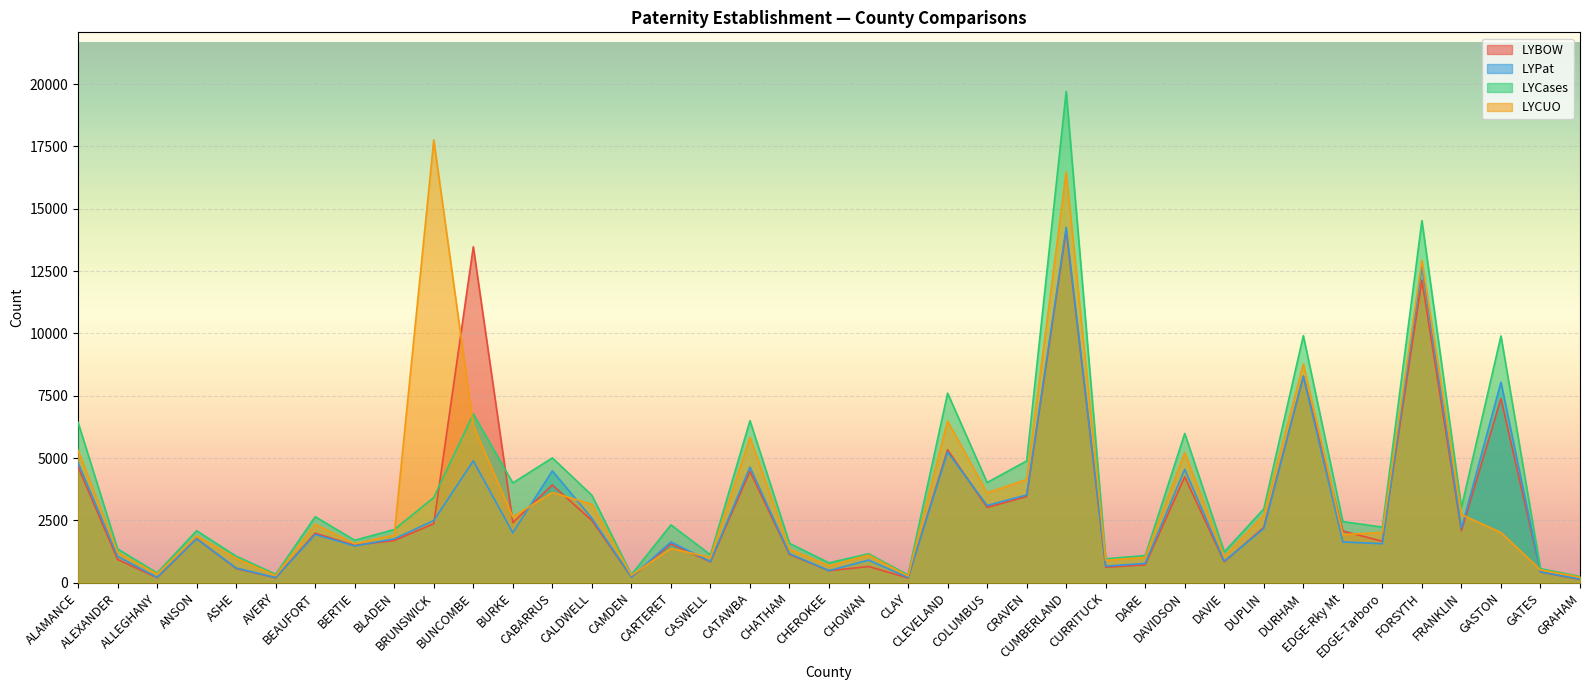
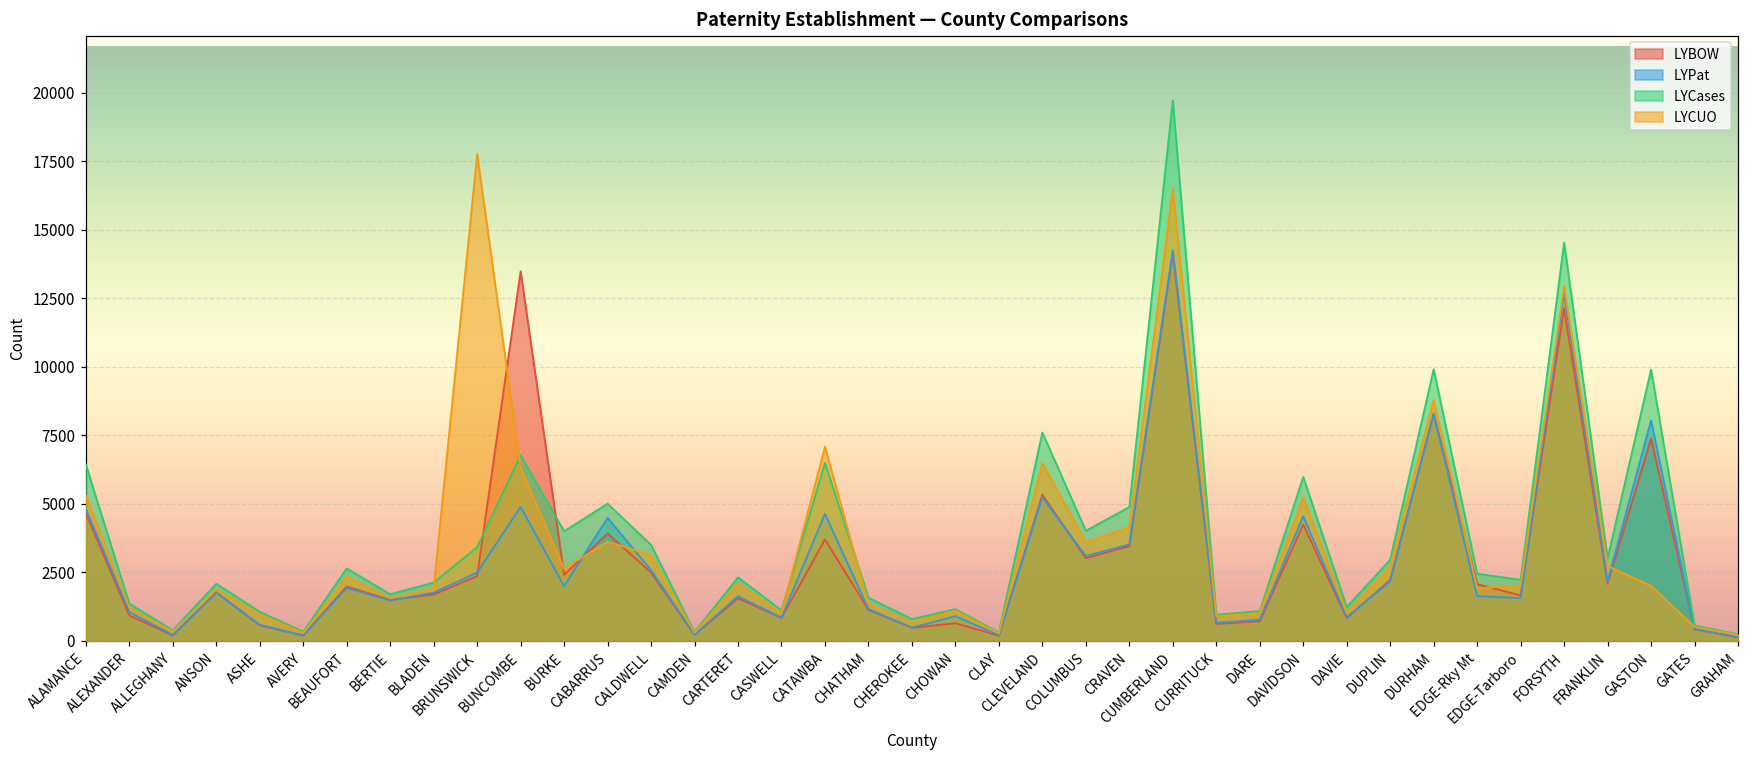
LYCUO, CARTERET: 1400 -> 2100
LYBOW, CATAWBA: 4500 -> 3700
LYCUO, CATAWBA: 5800 -> 7100
